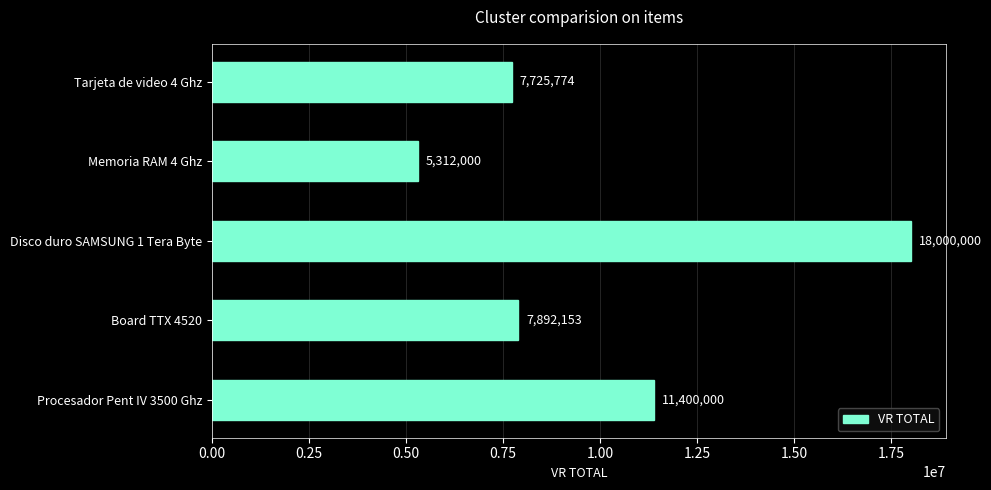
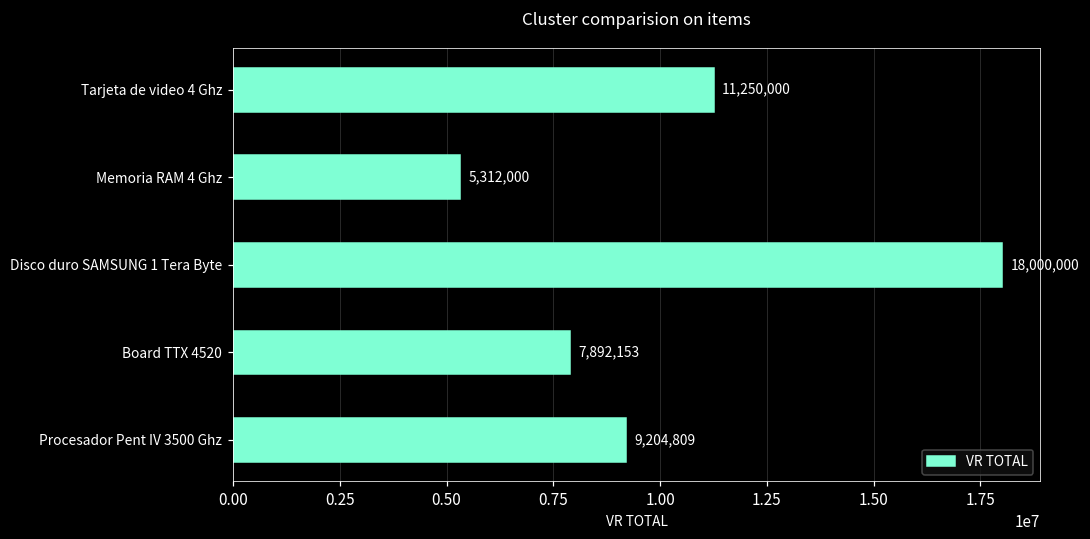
Tarjeta de video 4 Ghz: 7,725,774 -> 11,250,000
Procesador Pent IV 3500 Ghz: 11,400,000 -> 9,204,809
